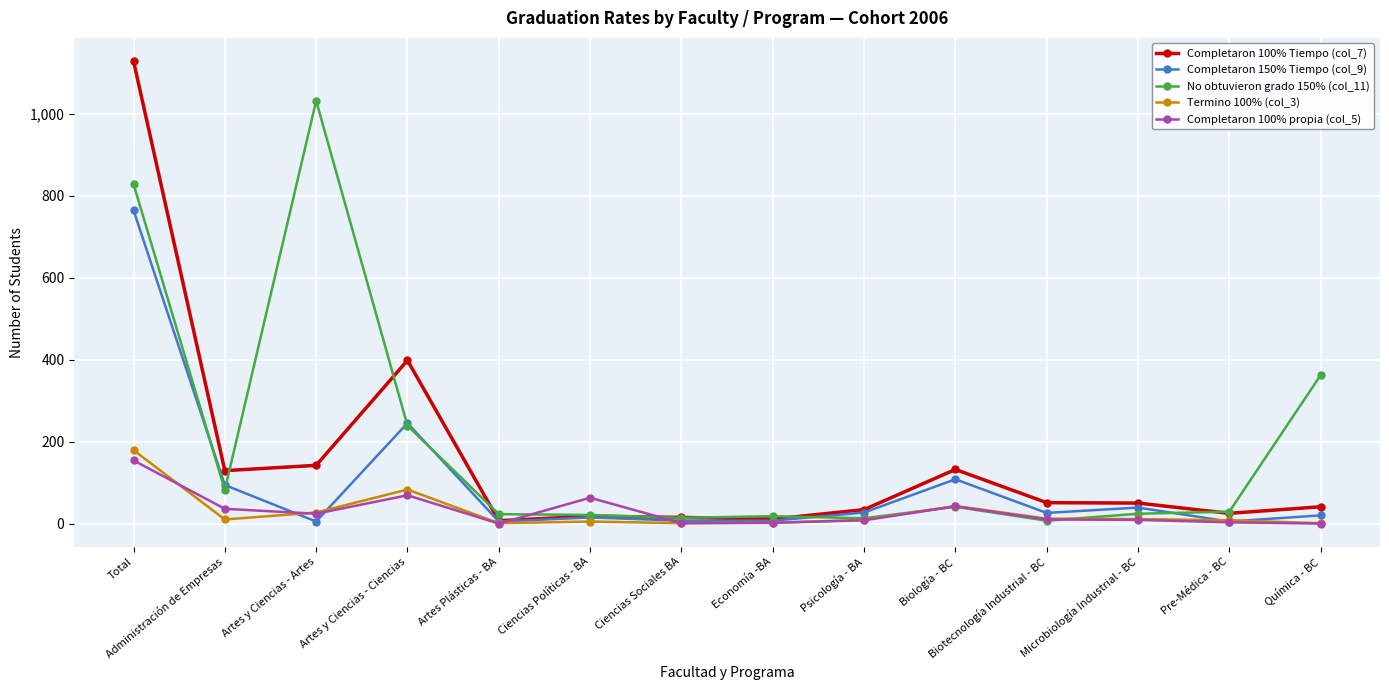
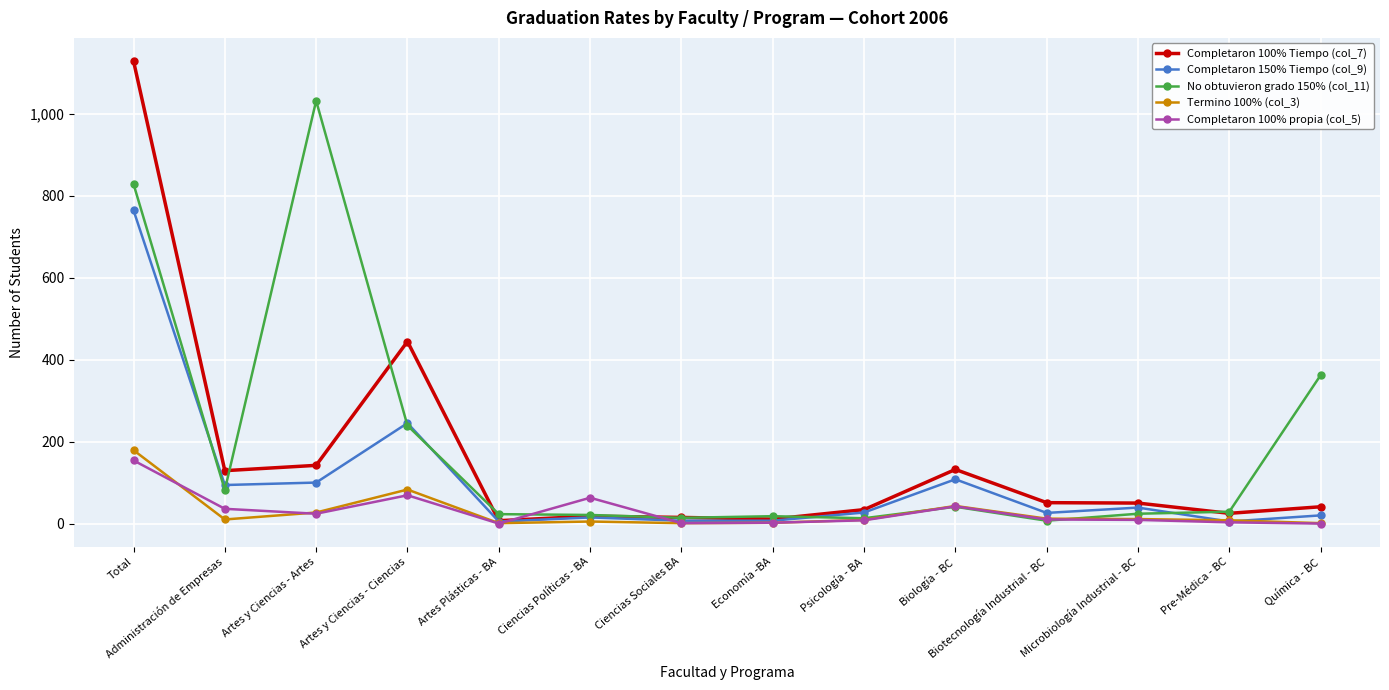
Completaron 150% Tiempo (col_9), Artes y Ciencias - Artes: 10 -> 100
Completaron 100% Tiempo (col_7), Artes y Ciencias - Ciencias: 400 -> 450
